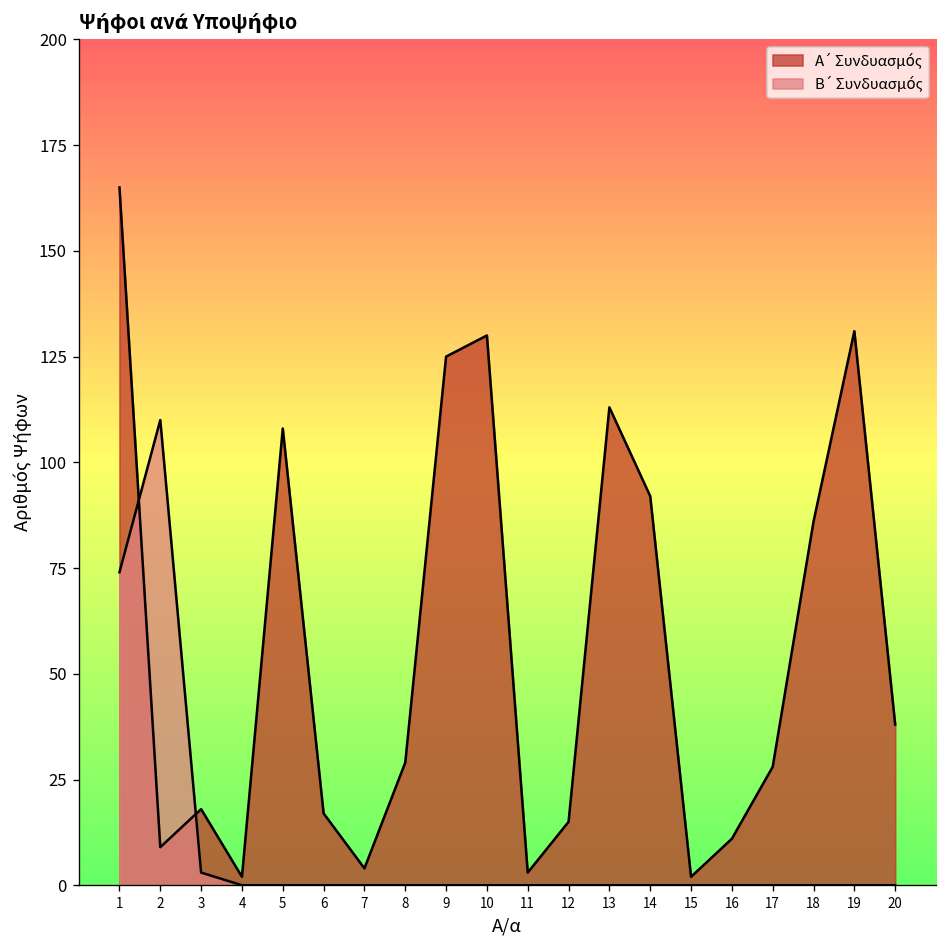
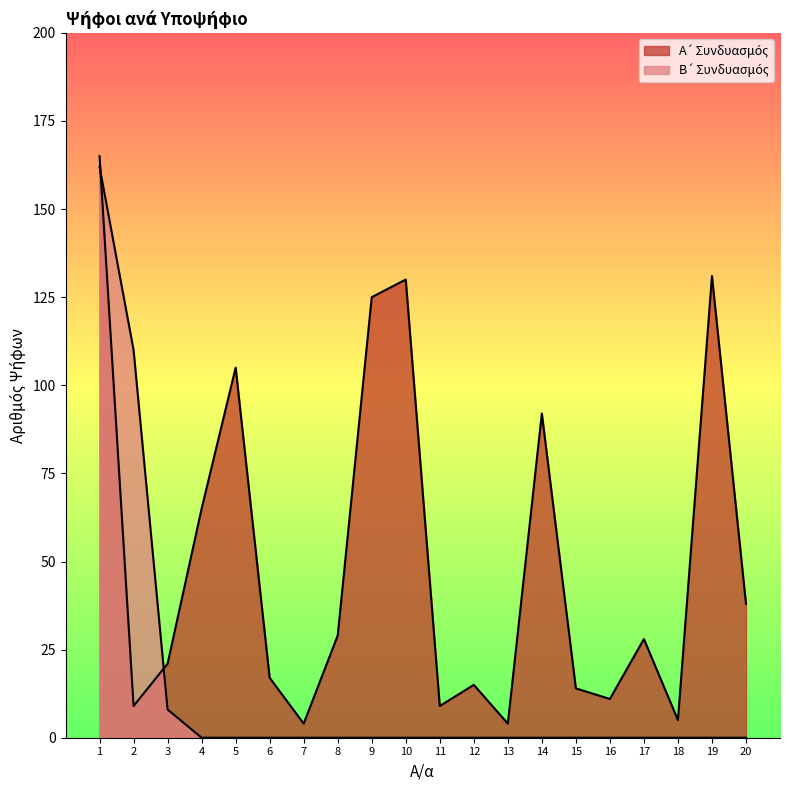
Β΄ Συνδυασμός, 1: 74 -> 162
Α΄ Συνδυασμός, 3: 18 -> 21
Β΄ Συνδυασμός, 3: 3 -> 8
Α΄ Συνδυασμός, 4: 2 -> 65
Α΄ Συνδυασμός, 5: 108 -> 105
Α΄ Συνδυασμός, 11: 3 -> 9
Α΄ Συνδυασμός, 13: 113 -> 4
Α΄ Συνδυασμός, 15: 2 -> 14
Α΄ Συνδυασμός, 18: 86 -> 5
